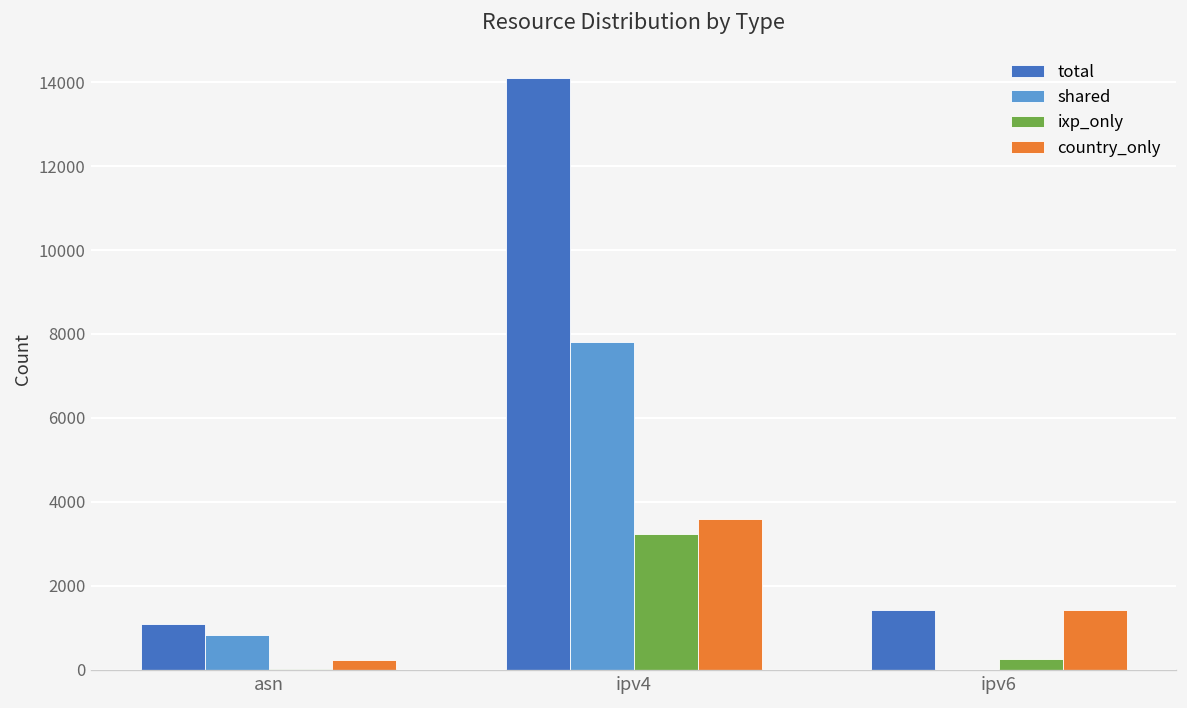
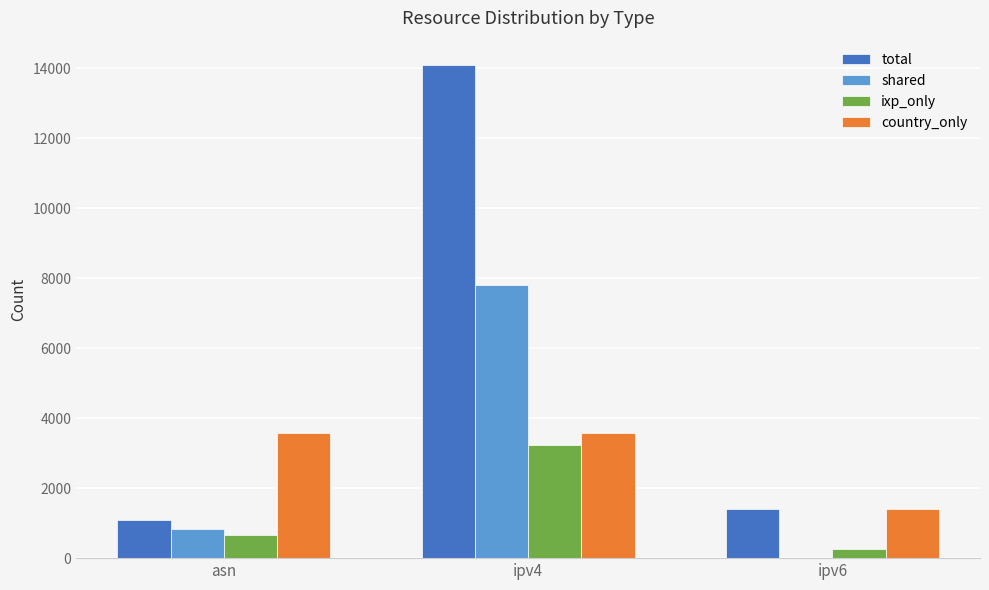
ixp_only, asn: 0 -> 700
country_only, asn: 200 -> 3600
